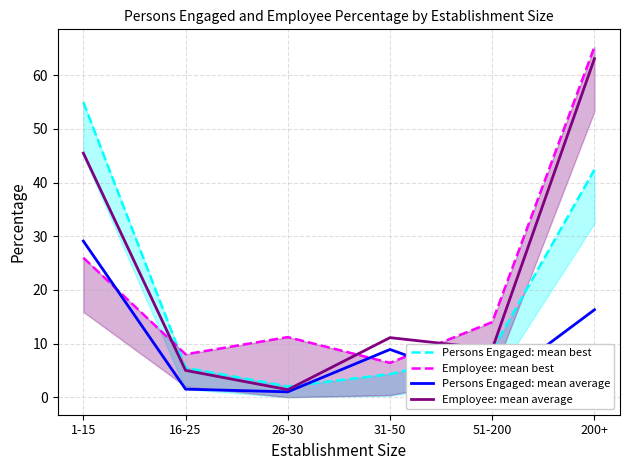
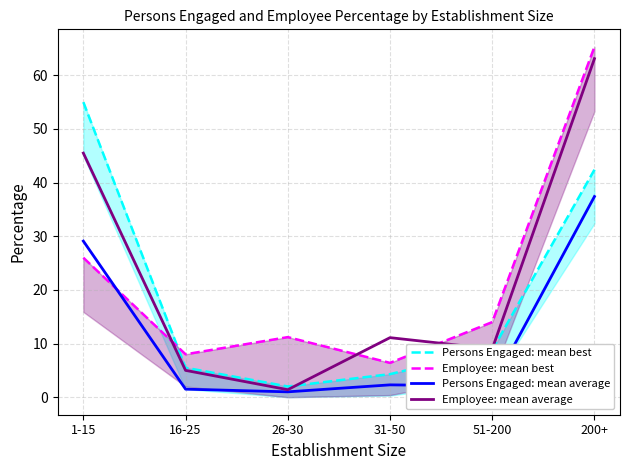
Persons Engaged: mean average, 31-50: 9 -> 2
Persons Engaged: mean average, 200+: 16 -> 37
